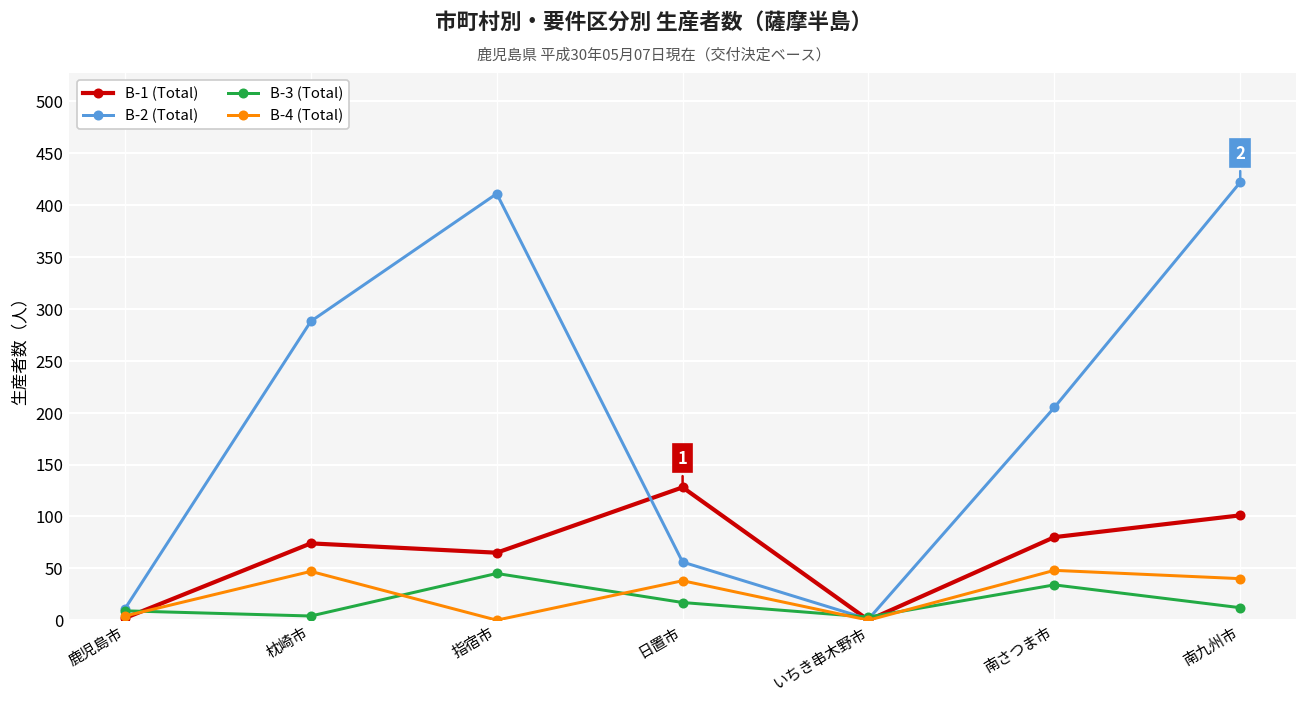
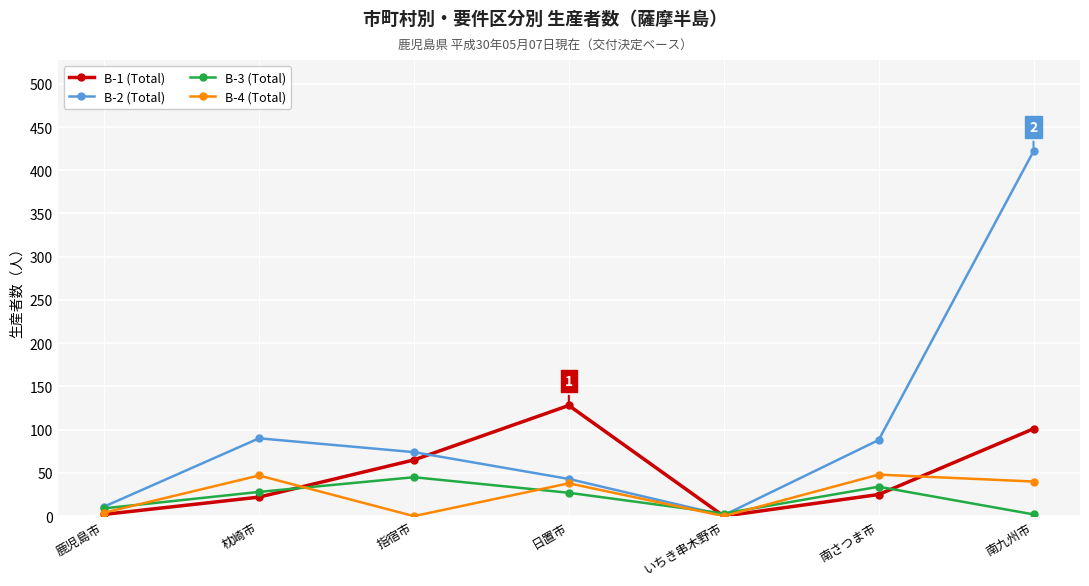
B-1 (Total), 枕崎市: 70 -> 20
B-2 (Total), 枕崎市: 290 -> 90
B-3 (Total), 枕崎市: 0 -> 30
B-2 (Total), 指宿市: 410 -> 70
B-2 (Total), 日置市: 60 -> 40
B-3 (Total), 日置市: 20 -> 30
B-1 (Total), 南さつま市: 80 -> 30
B-2 (Total), 南さつま市: 210 -> 90
B-3 (Total), 南九州市: 10 -> 0
